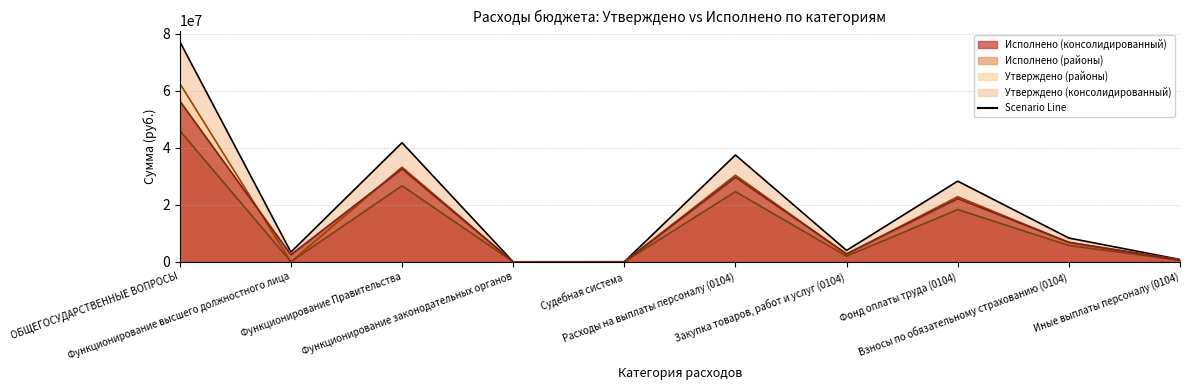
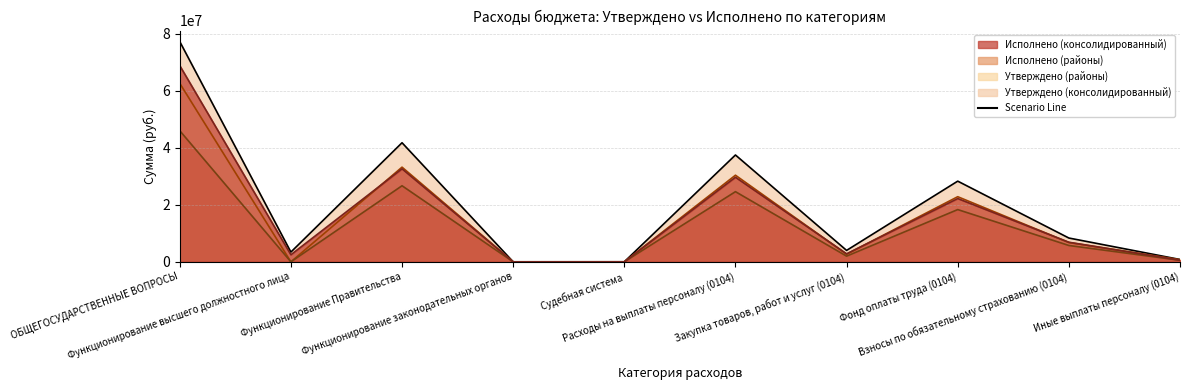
Исполнено (консолидированный), ОБЩЕГОСУДАРСТВЕННЫЕ ВОПРОСЫ: 56000000 -> 69000000
